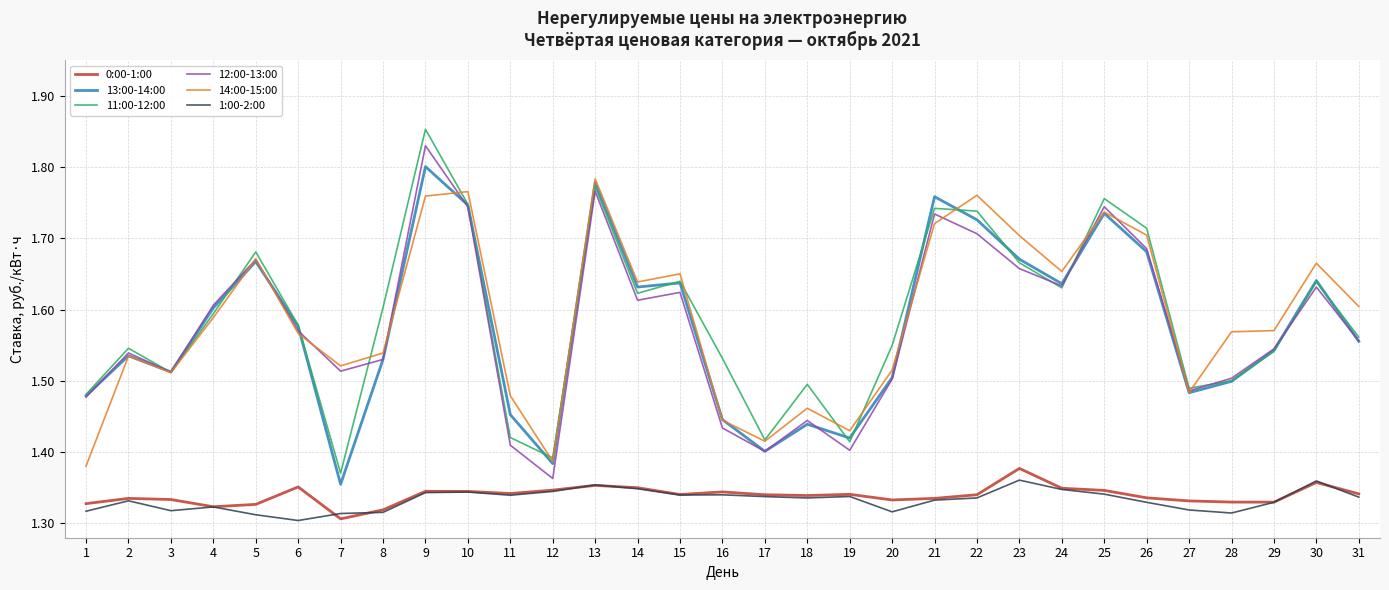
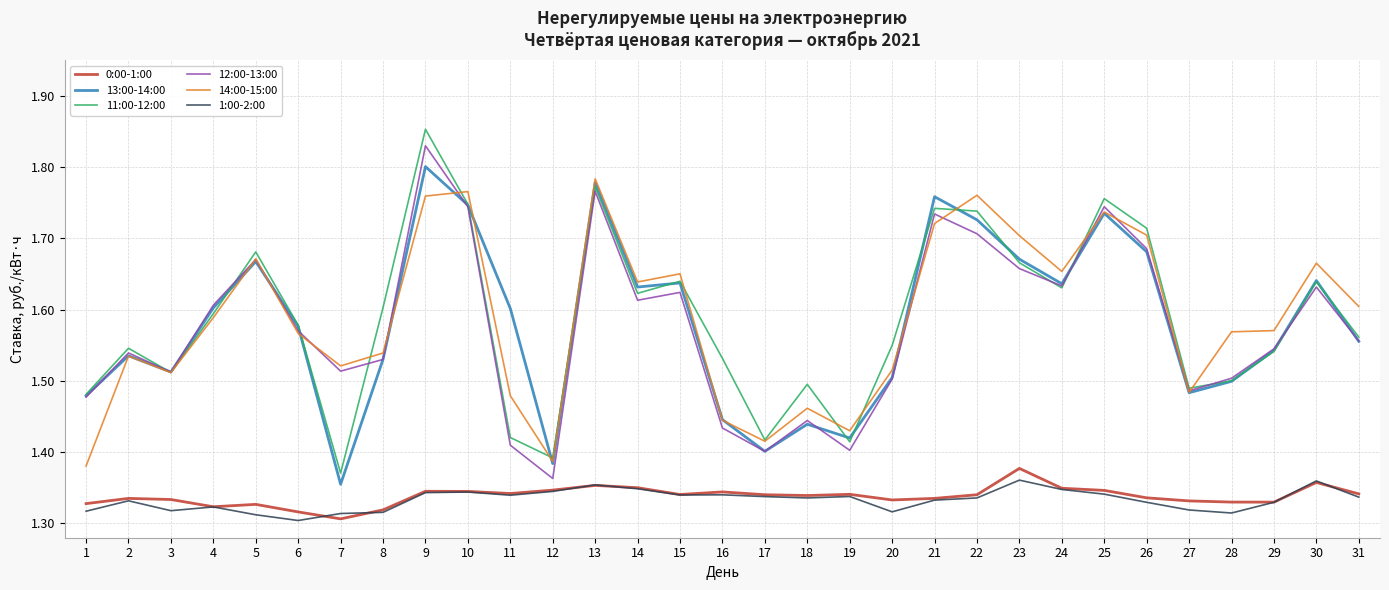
0:00-1:00, 6: 1.35 -> 1.32
13:00-14:00, 11: 1.45 -> 1.60
